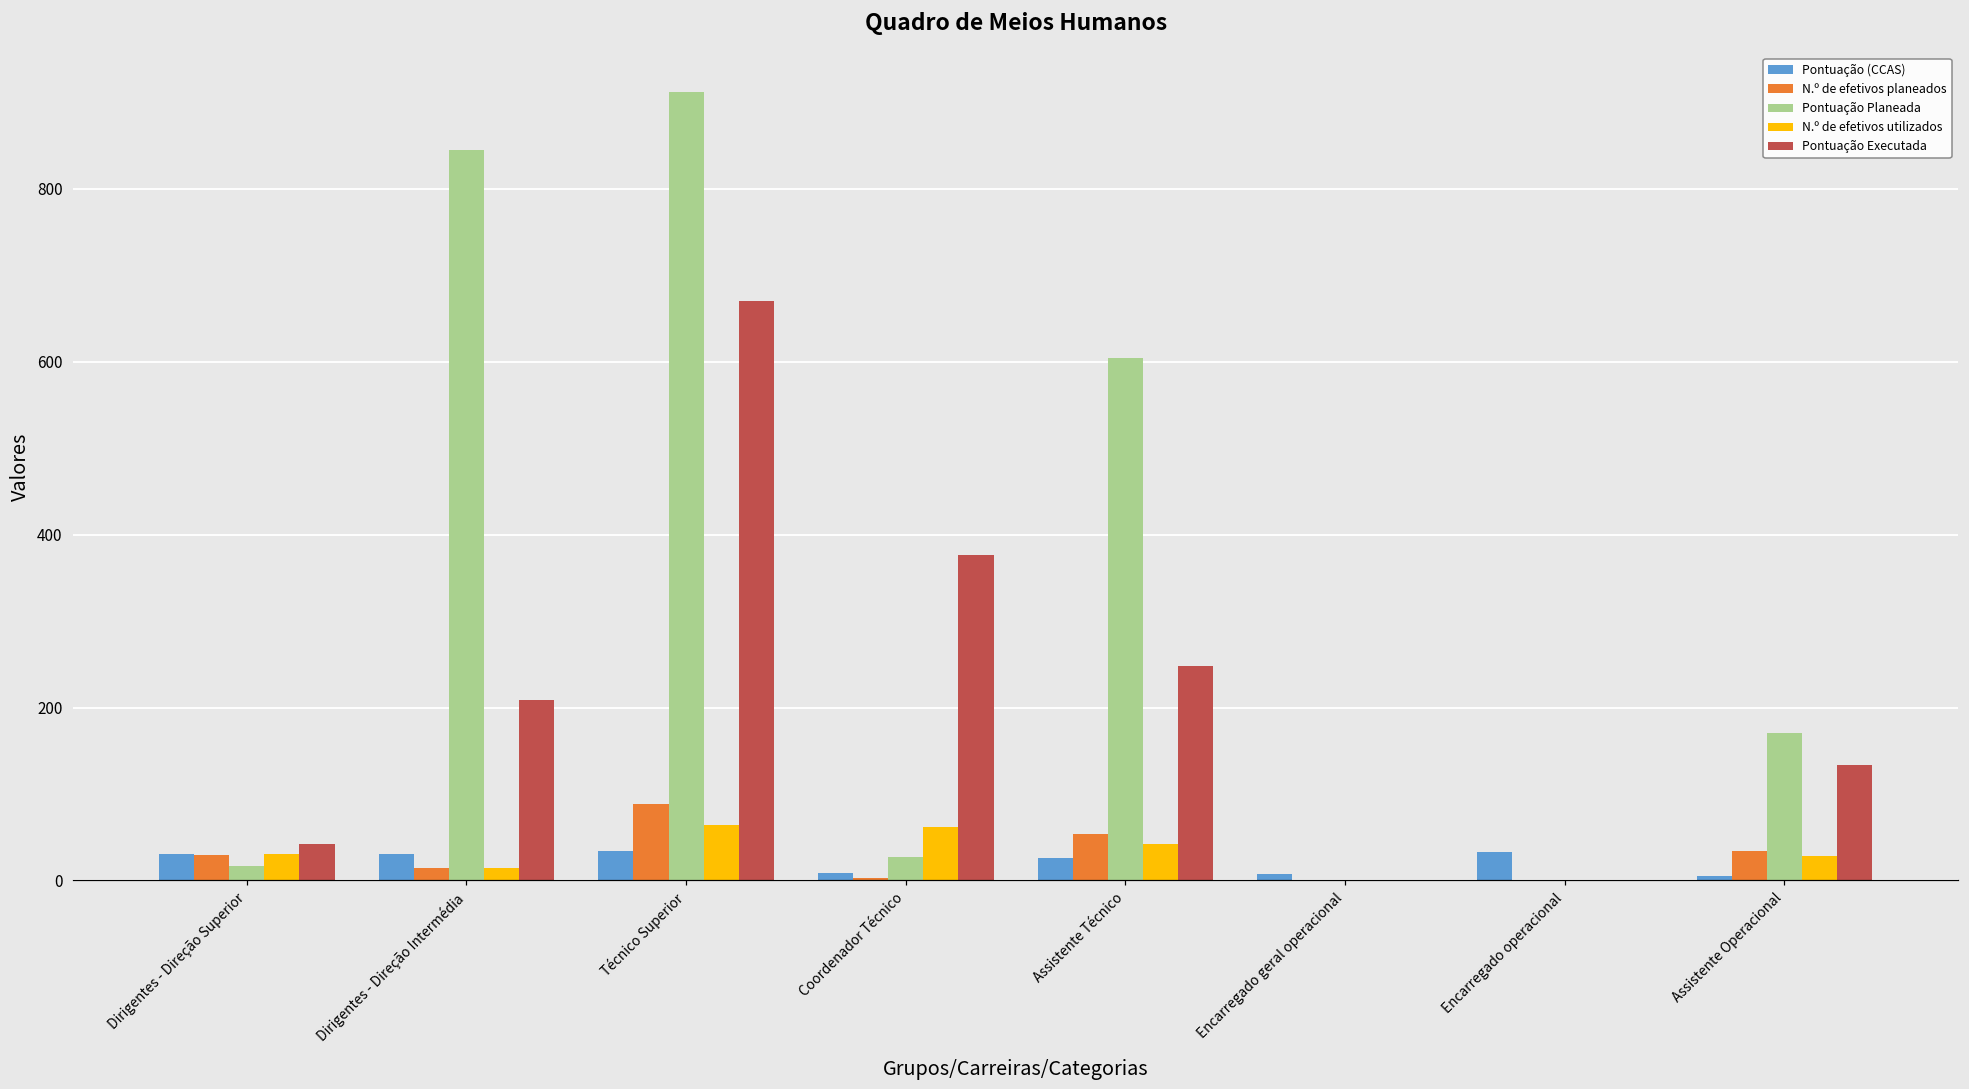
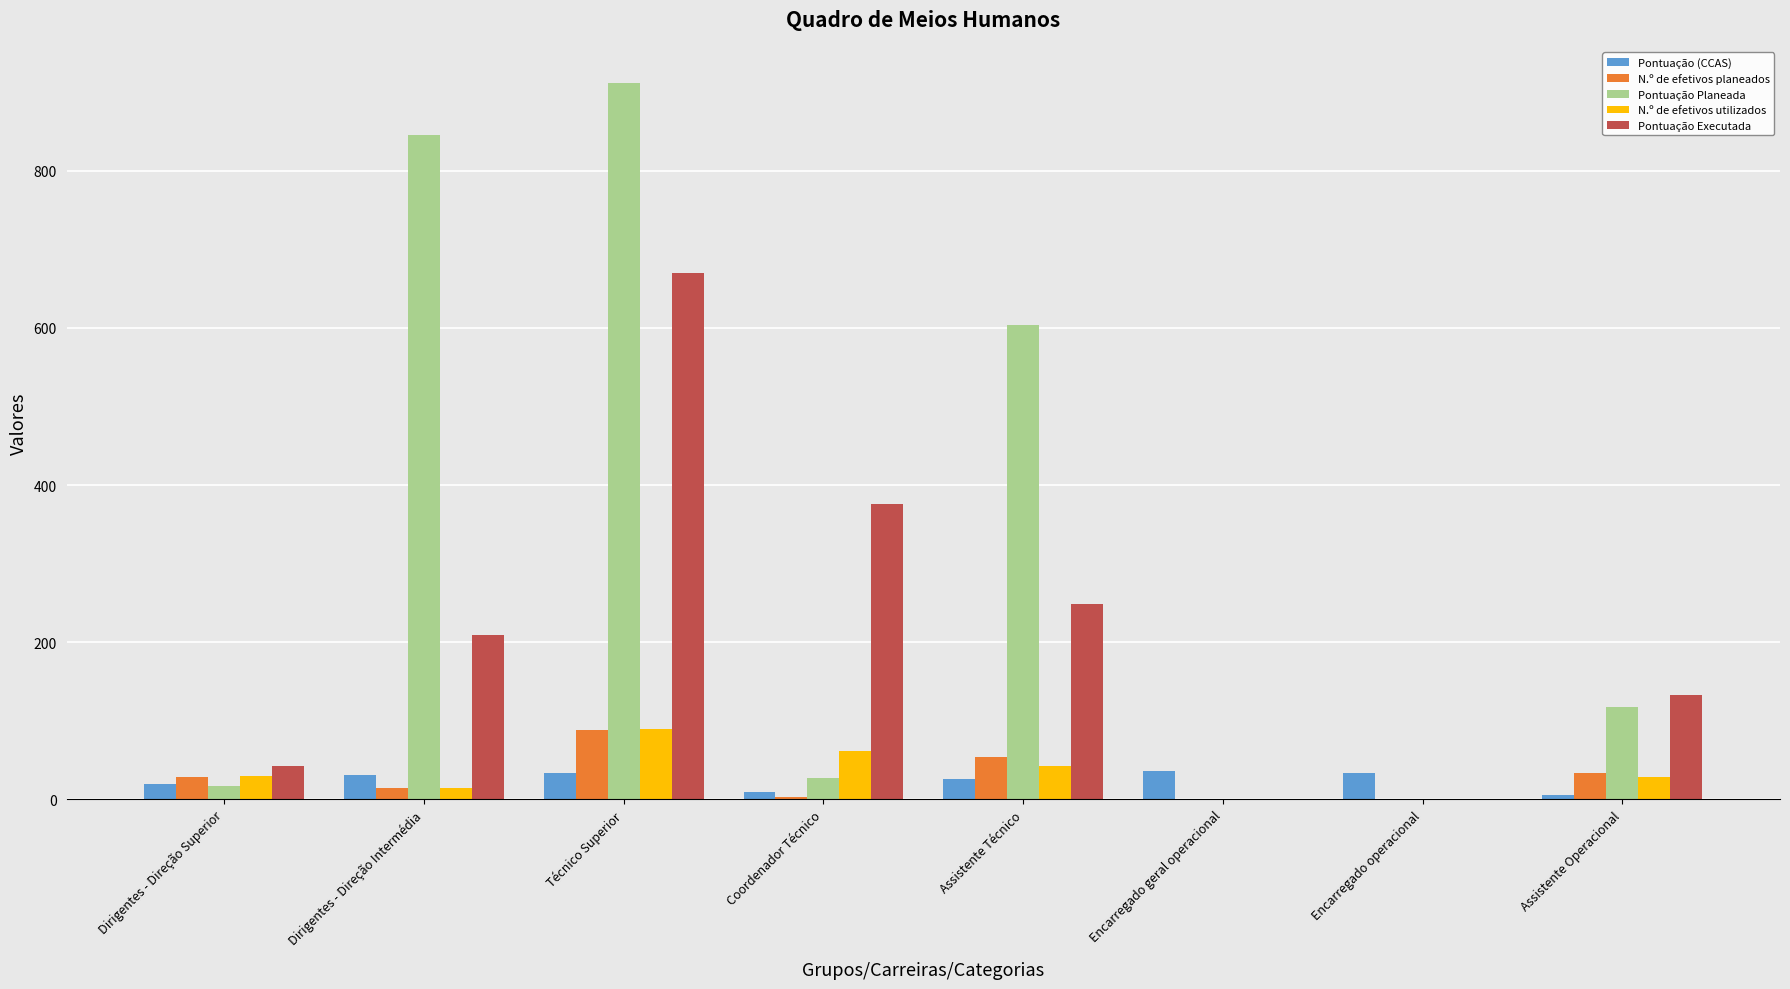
Pontuação (CCAS), Dirigentes - Direção Superior: 30 -> 20
N.º de efetivos utilizados, Técnico Superior: 60 -> 90
Pontuação (CCAS), Encarregado geral operacional: 10 -> 40
Pontuação Planeada, Assistente Operacional: 170 -> 120
